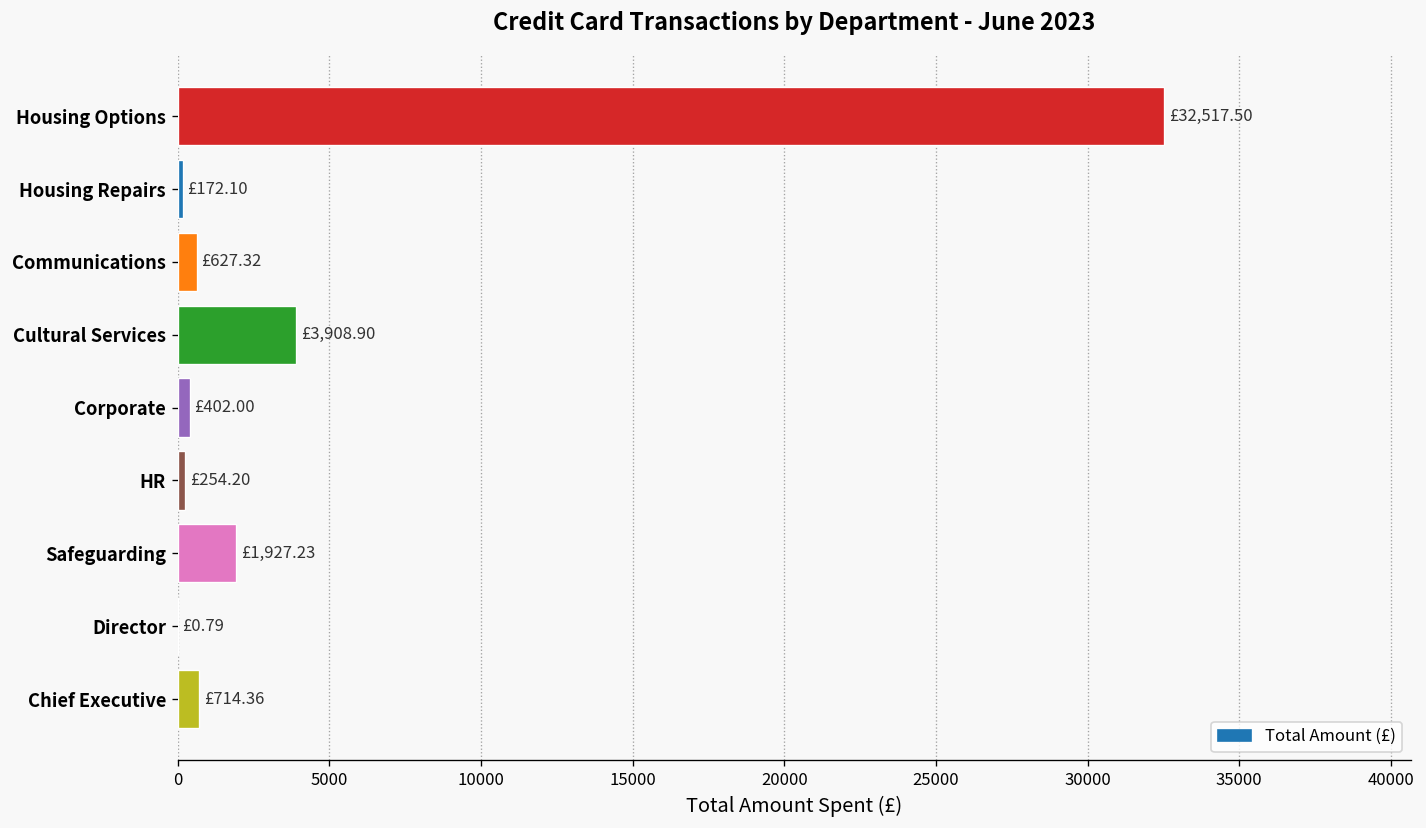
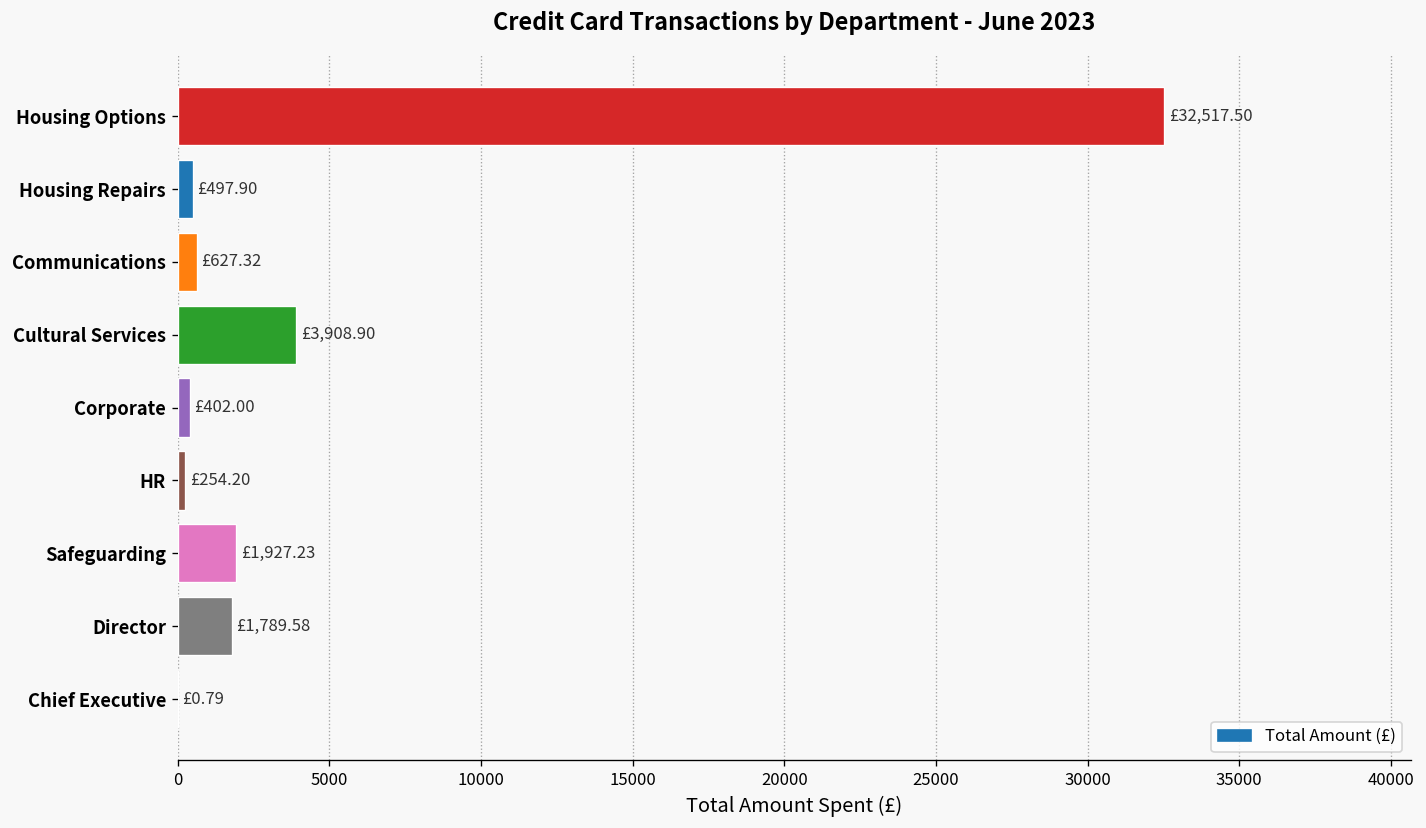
Housing Repairs: £172.10 -> £497.90
Director: £0.79 -> £1,789.58
Chief Executive: £714.36 -> £0.79
